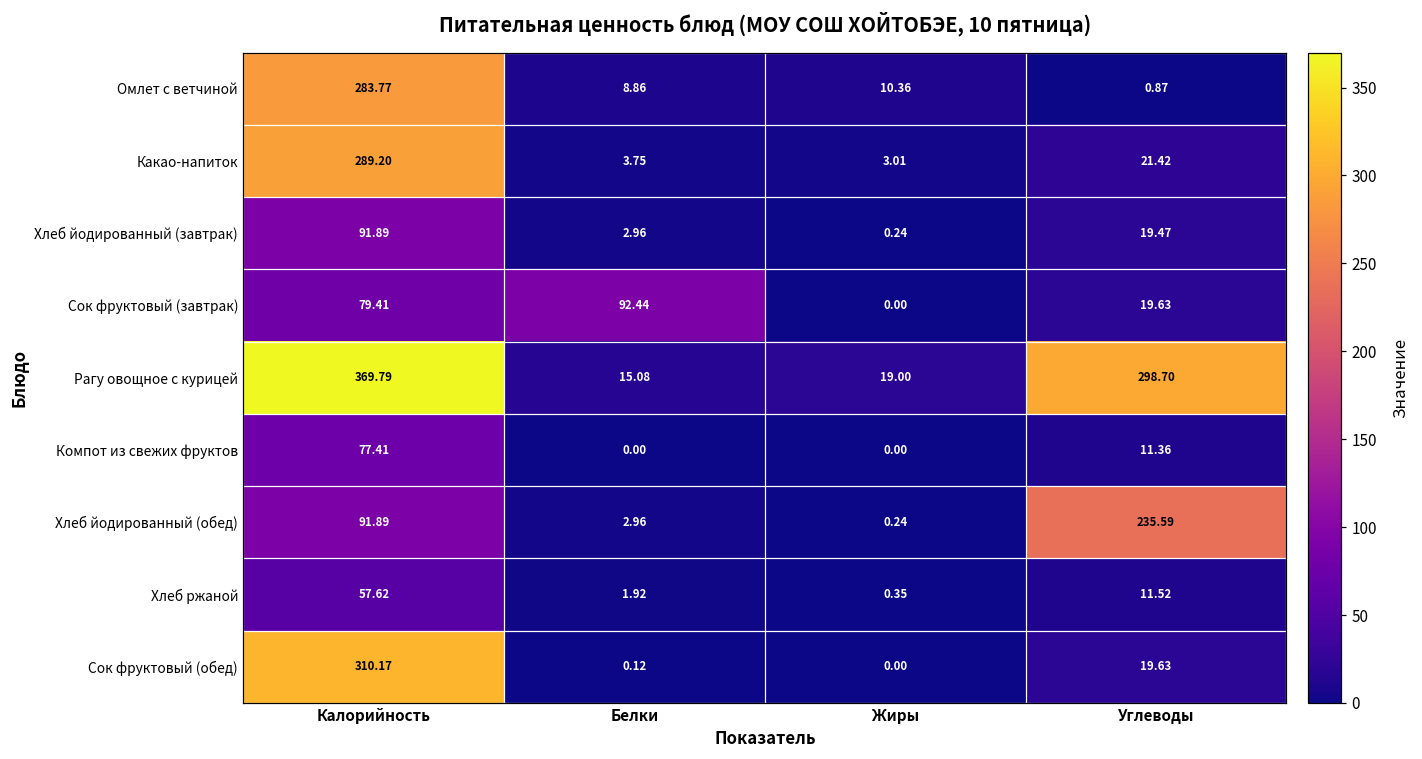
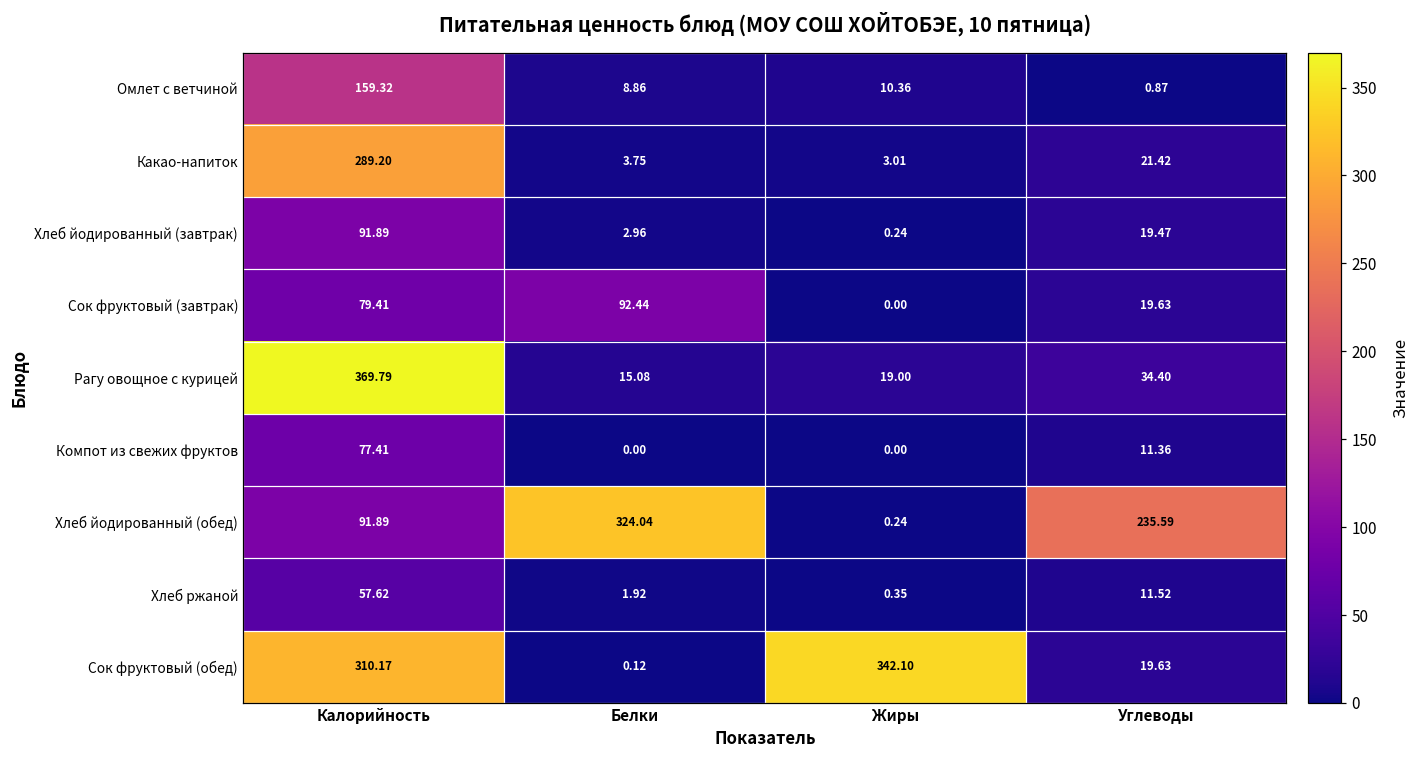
Омлет с ветчиной, Калорийность: 283.77 -> 159.32
Рагу овощное с курицей, Углеводы: 298.70 -> 34.40
Хлеб йодированный (обед), Белки: 2.96 -> 324.04
Сок фруктовый (обед), Жиры: 0.00 -> 342.10
